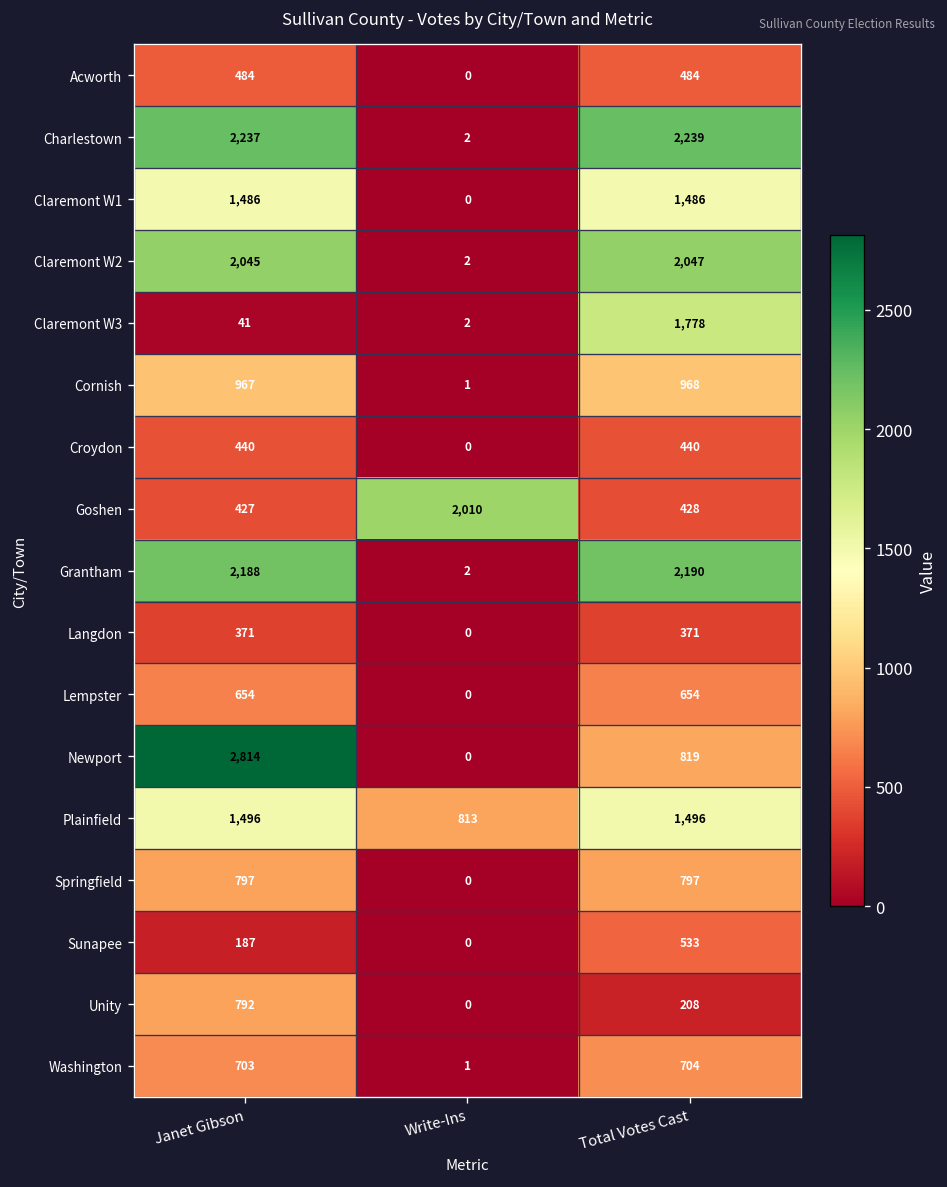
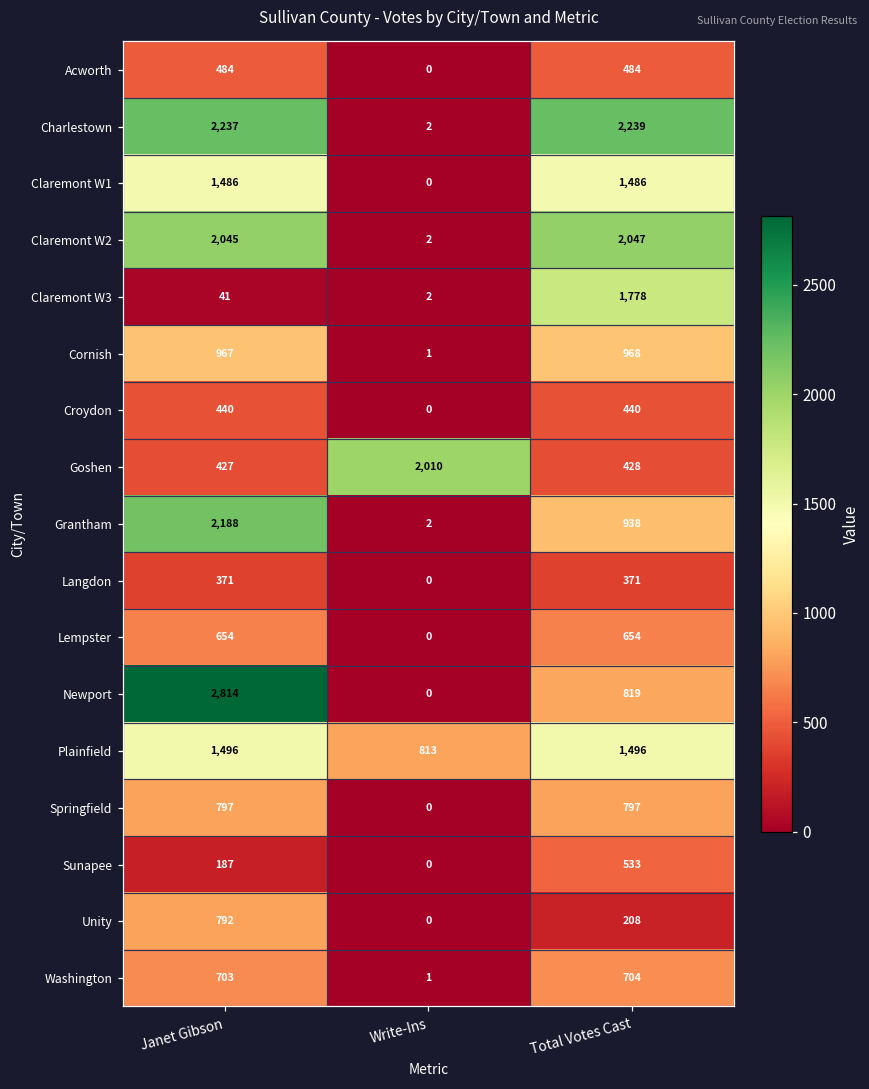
Grantham, Total Votes Cast: 2,190 -> 938
